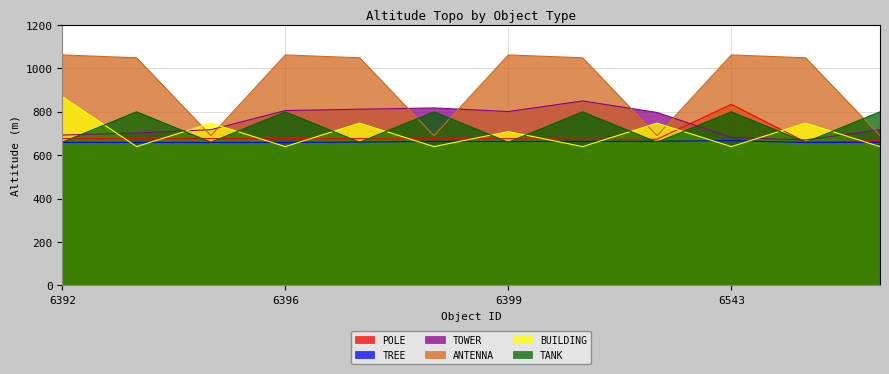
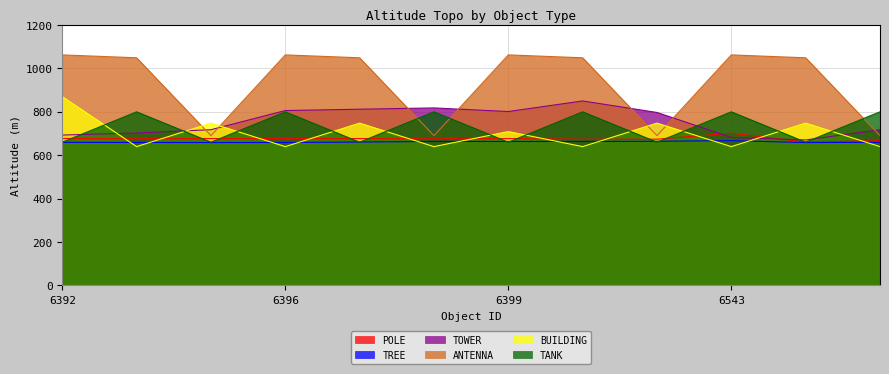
POLE, 6543: 830 -> 700
